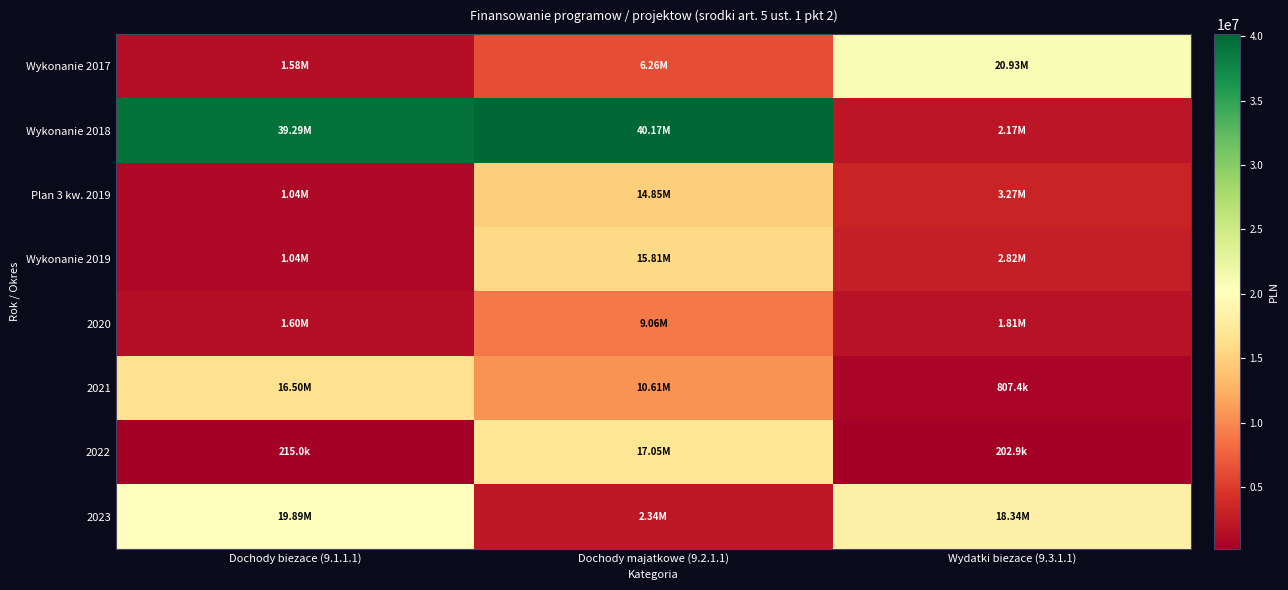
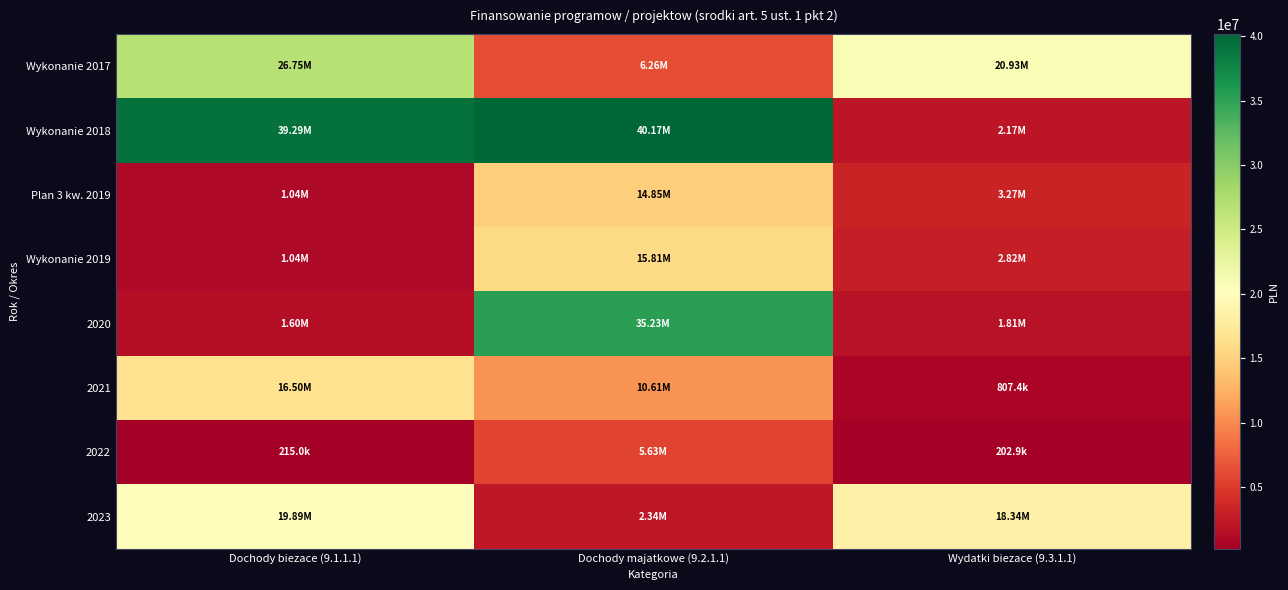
Wykonanie 2017, Dochody biezace (9.1.1.1): 1.58M -> 26.75M
2020, Dochody majatkowe (9.2.1.1): 9.06M -> 35.23M
2022, Dochody majatkowe (9.2.1.1): 17.05M -> 5.63M
